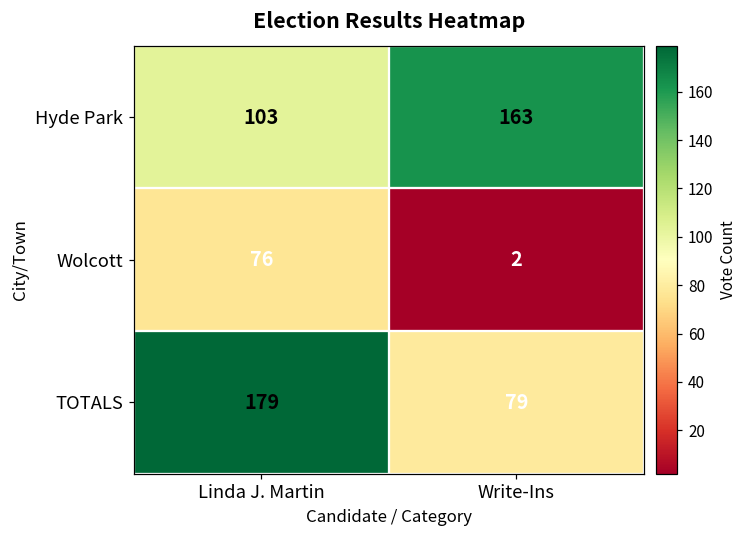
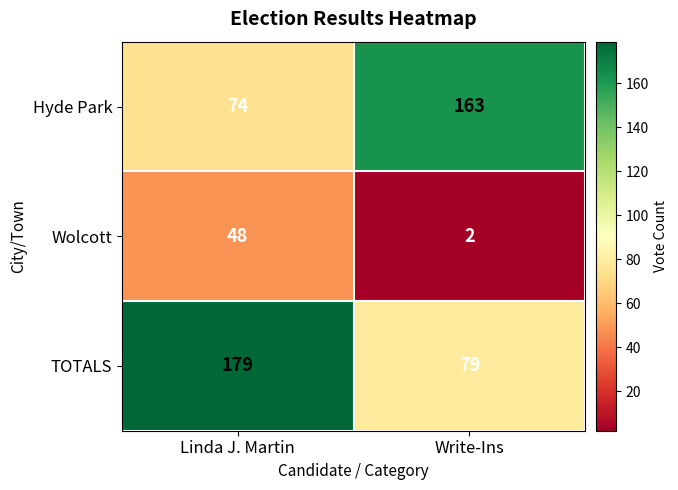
Hyde Park, Linda J. Martin: 103 -> 74
Wolcott, Linda J. Martin: 76 -> 48
